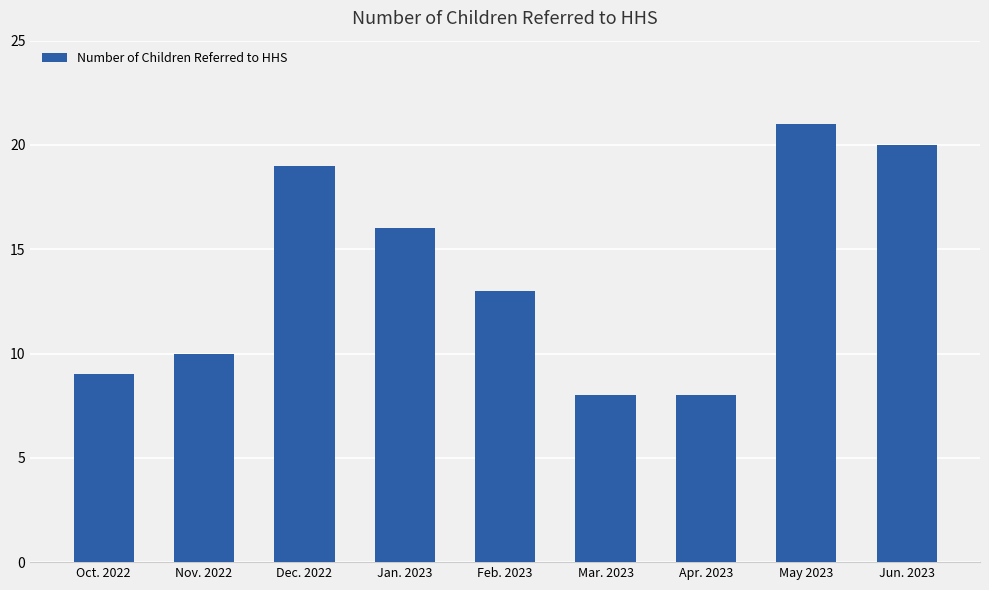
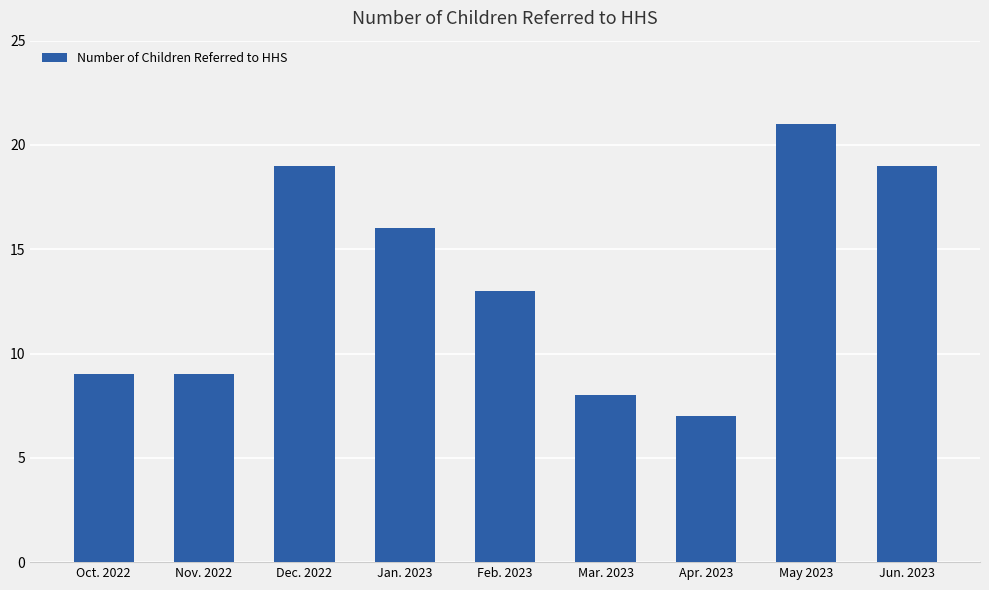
Nov. 2022: 10 -> 9
Apr. 2023: 8 -> 7
Jun. 2023: 20 -> 19
